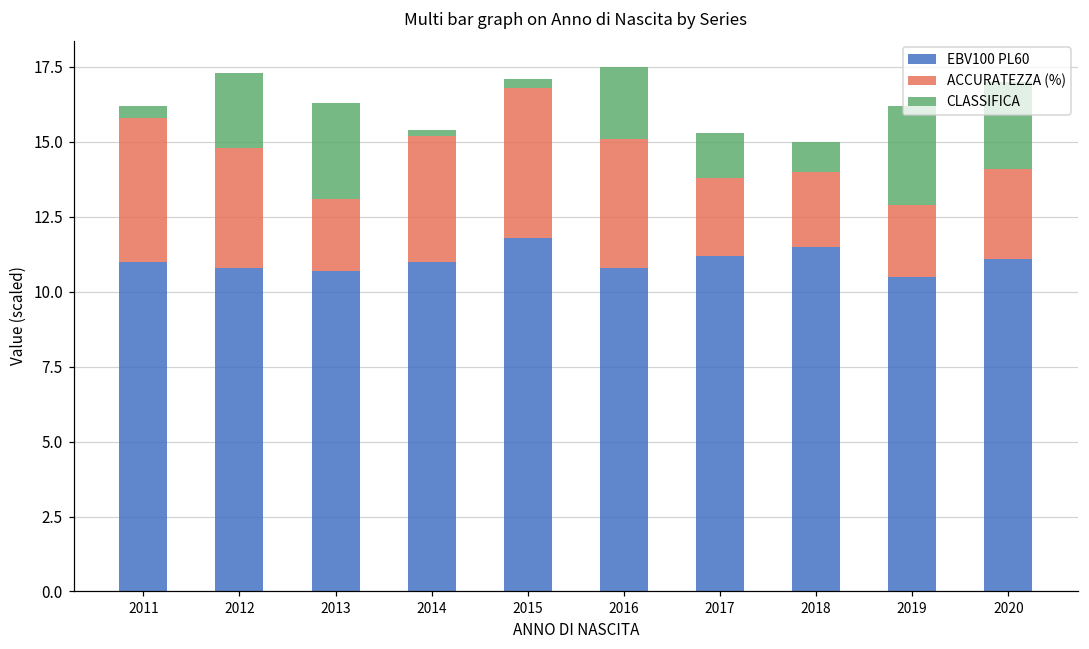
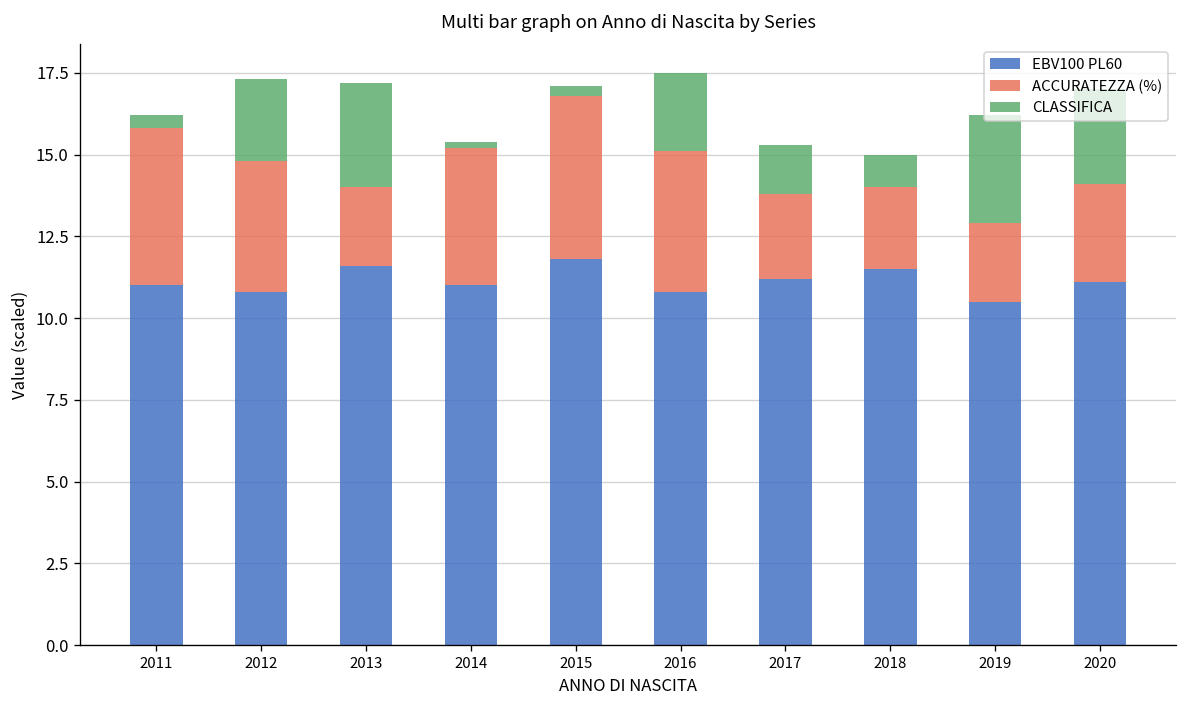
EBV100 PL60, 2013: 10.7 -> 11.6
